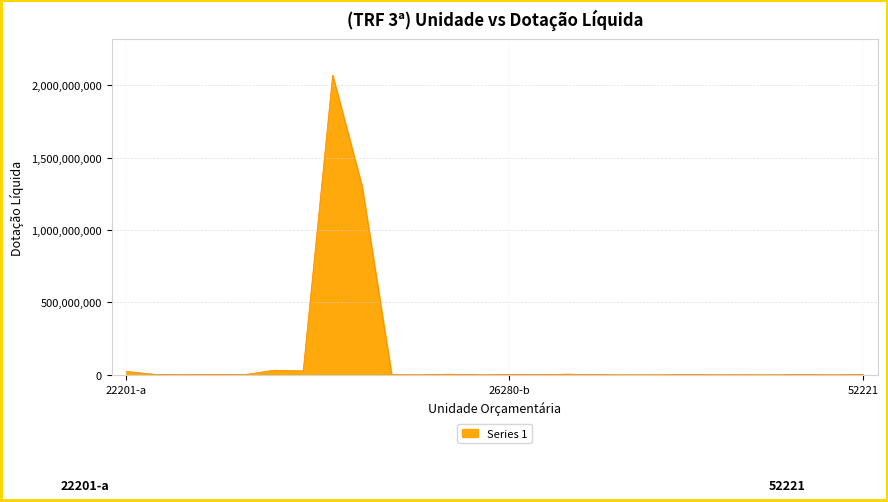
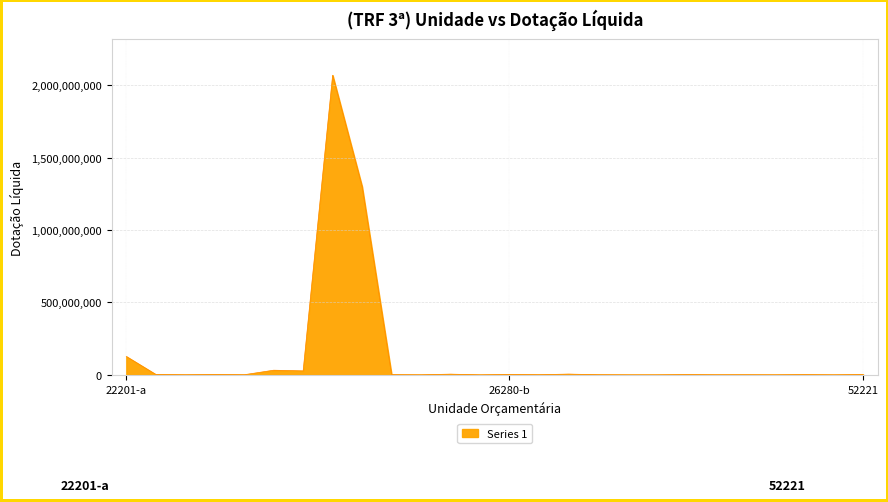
22201-a: 20,000,000 -> 130,000,000
